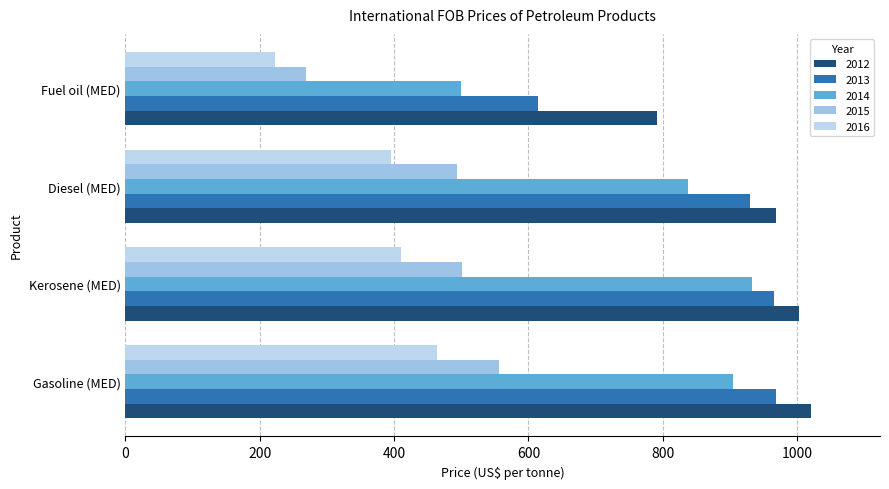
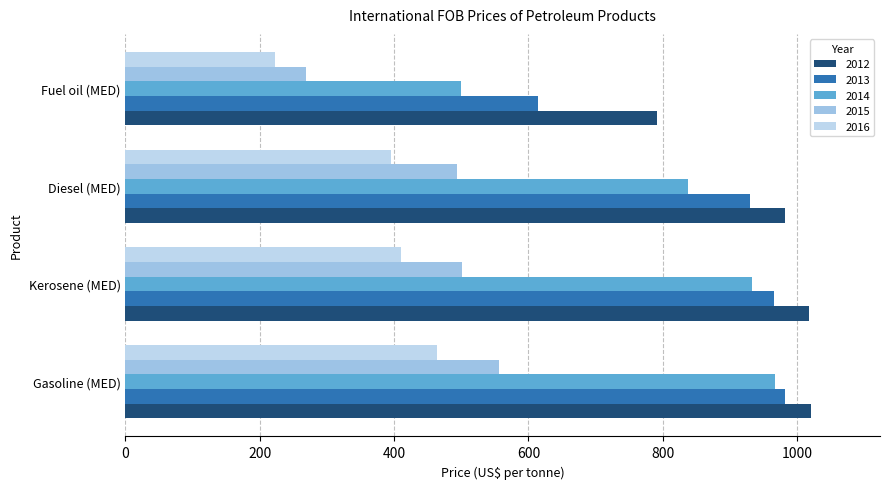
2012, Diesel (MED): 970 -> 980
2012, Kerosene (MED): 1000 -> 1020
2014, Gasoline (MED): 900 -> 970
2013, Gasoline (MED): 970 -> 980
